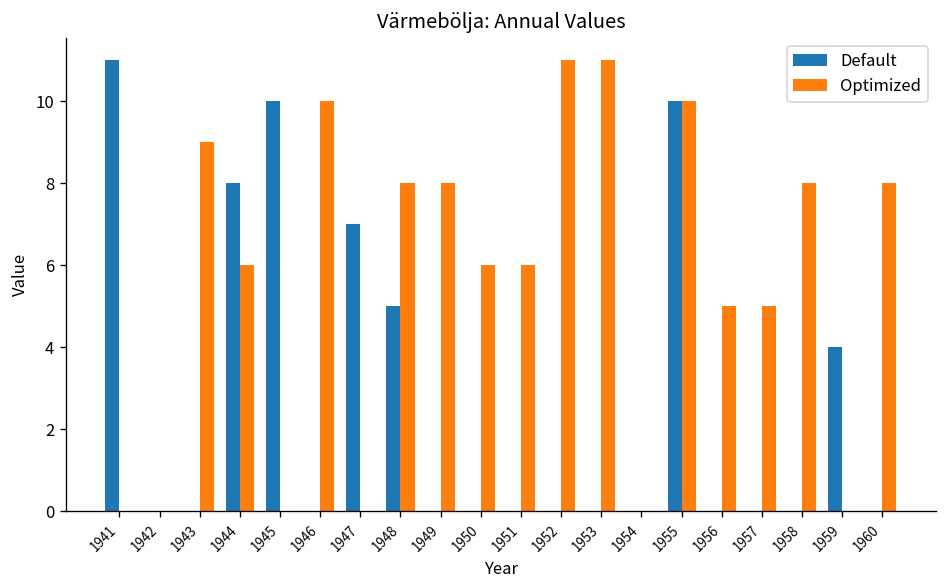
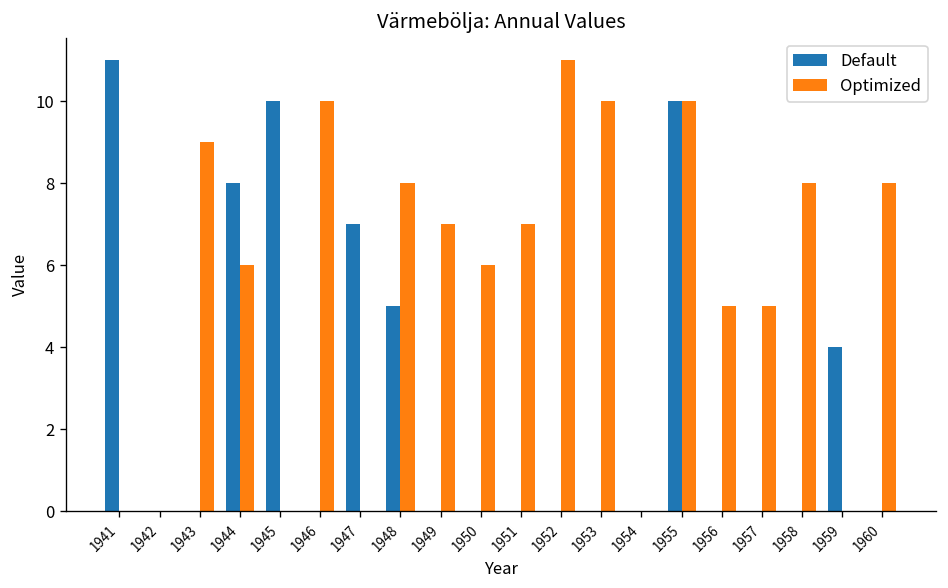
Optimized, 1949: 8 -> 7
Optimized, 1951: 6 -> 7
Optimized, 1953: 11 -> 10
